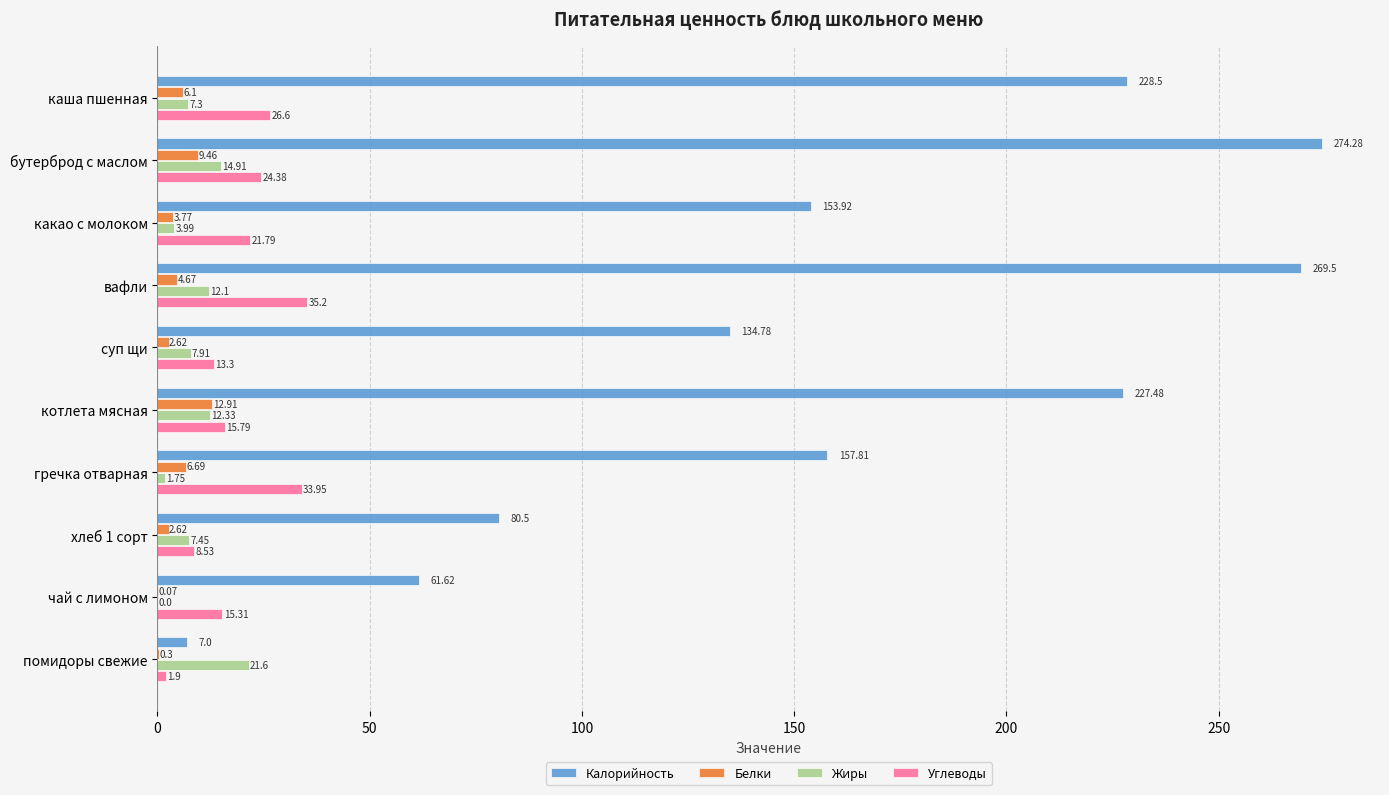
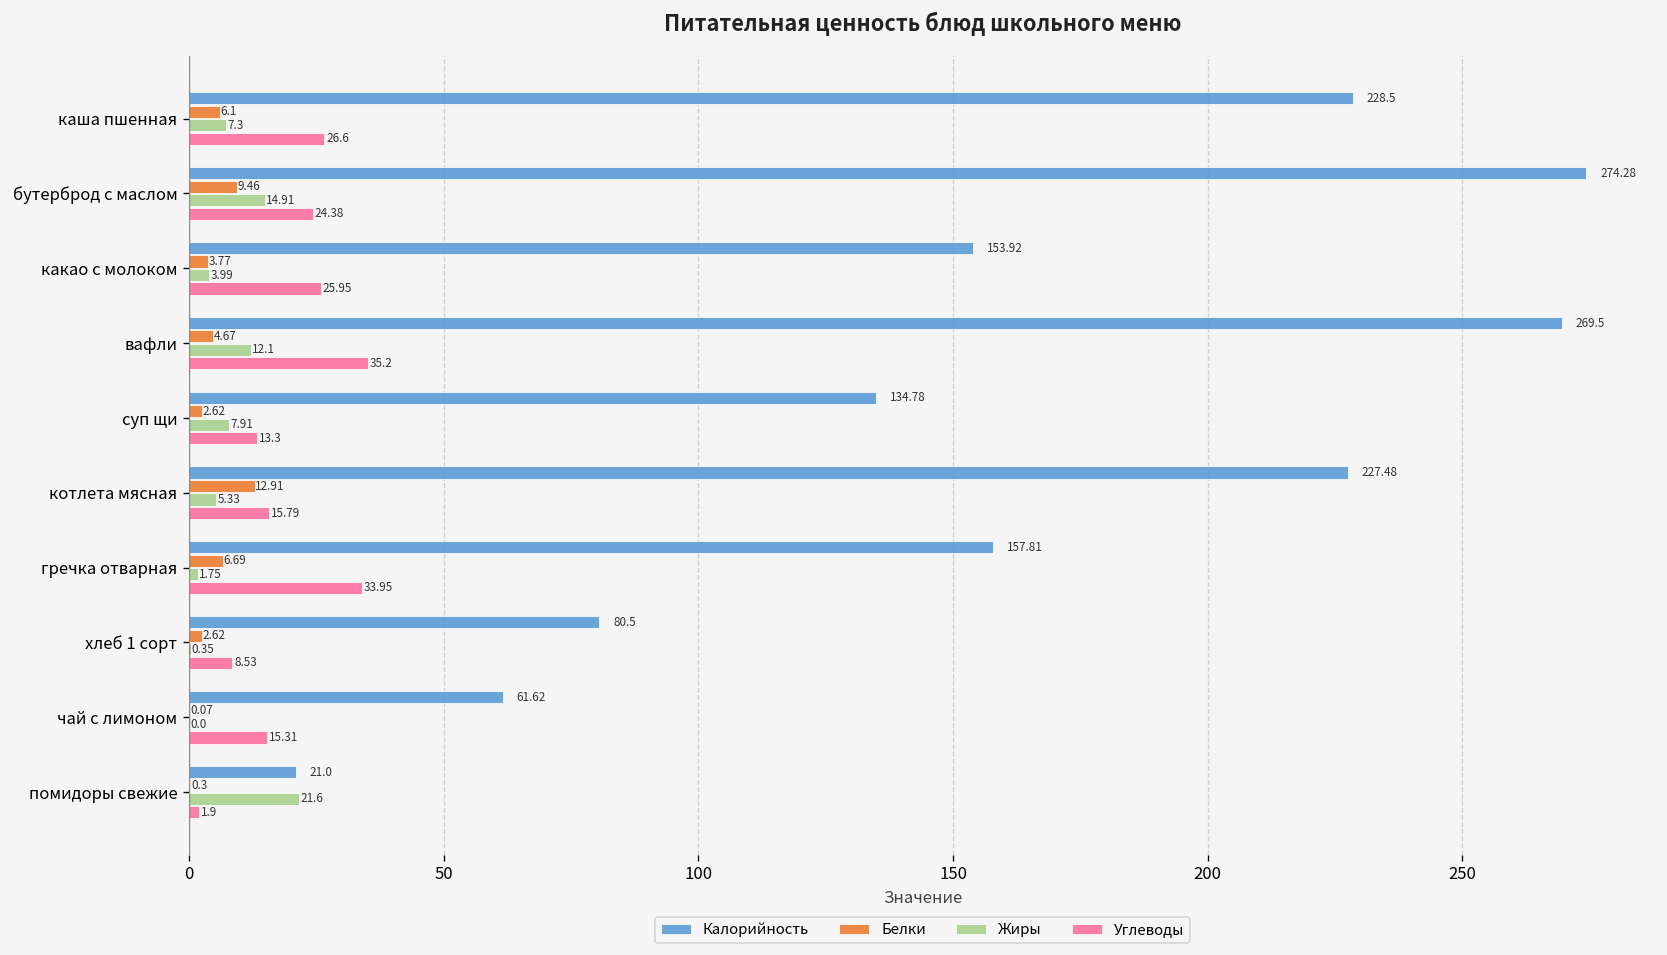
Углеводы, какао с молоком: 21.79 -> 25.95
Жиры, котлета мясная: 12.33 -> 5.33
Жиры, хлеб 1 сорт: 7.45 -> 0.35
Калорийность, помидоры свежие: 7.0 -> 21.0
